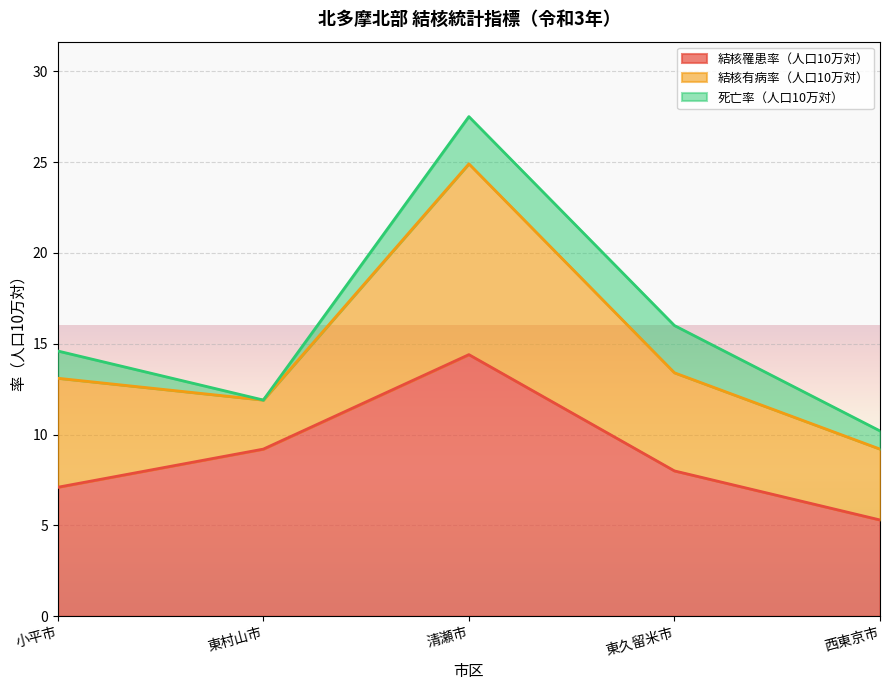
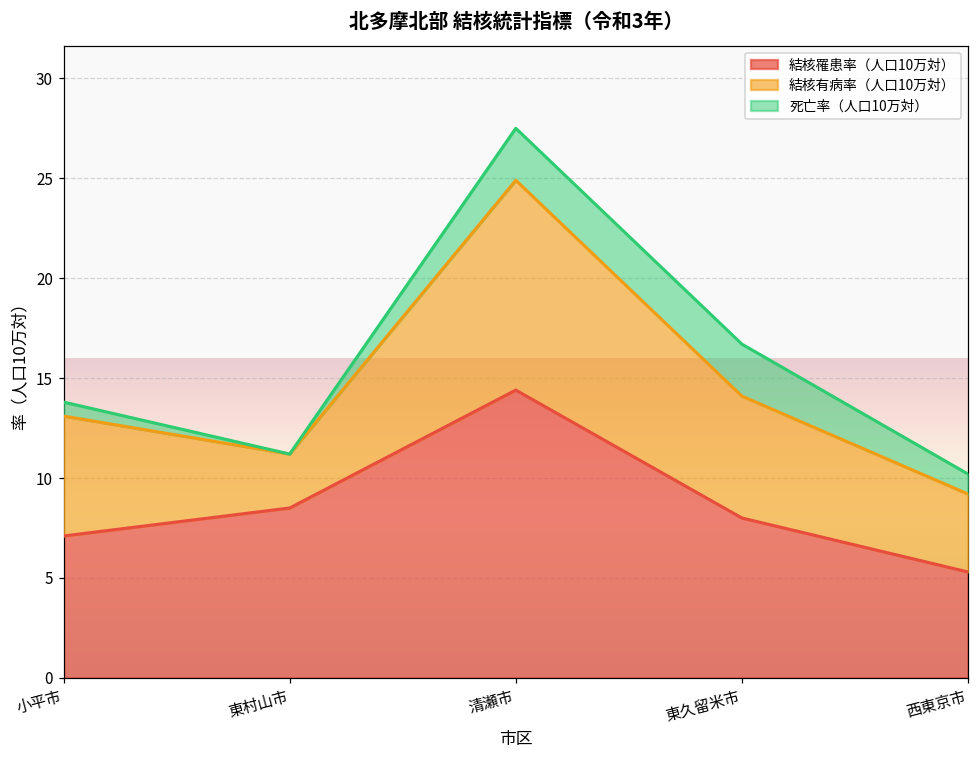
死亡率（人口10万対）, 小平市: 1.5 -> 0.7
結核罹患率（人口10万対）, 東村山市: 9.2 -> 8.5
結核有病率（人口10万対）, 東久留米市: 5.4 -> 6.1
